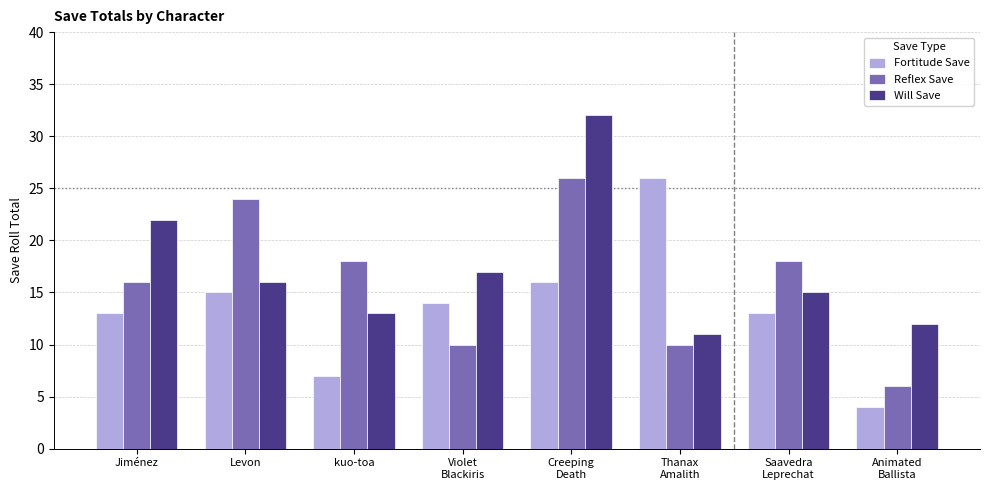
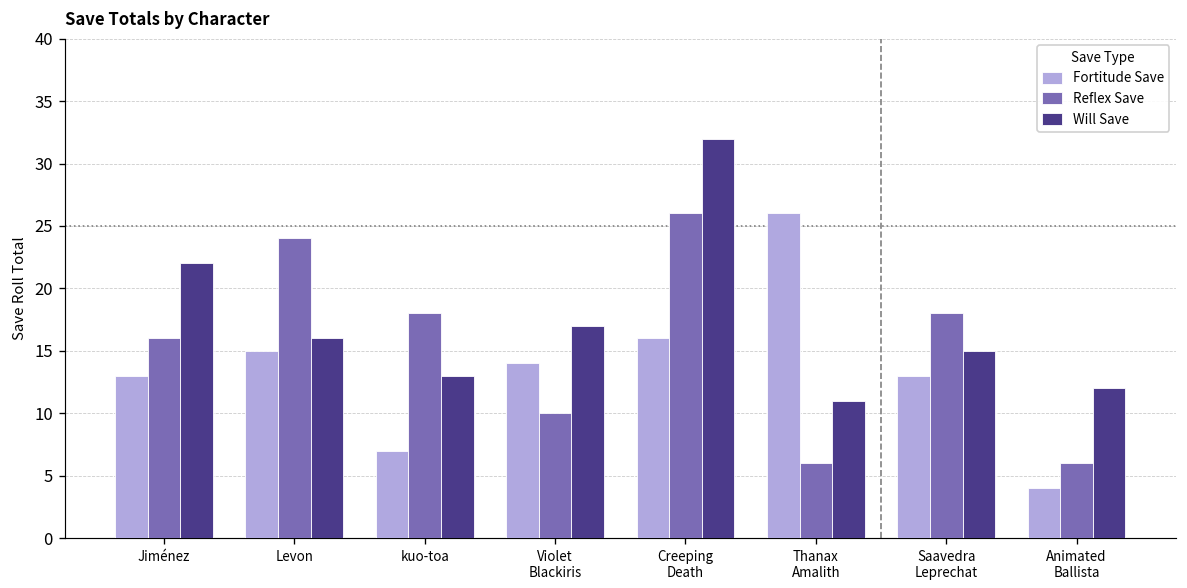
Reflex Save, Thanax Amalith: 10 -> 6
